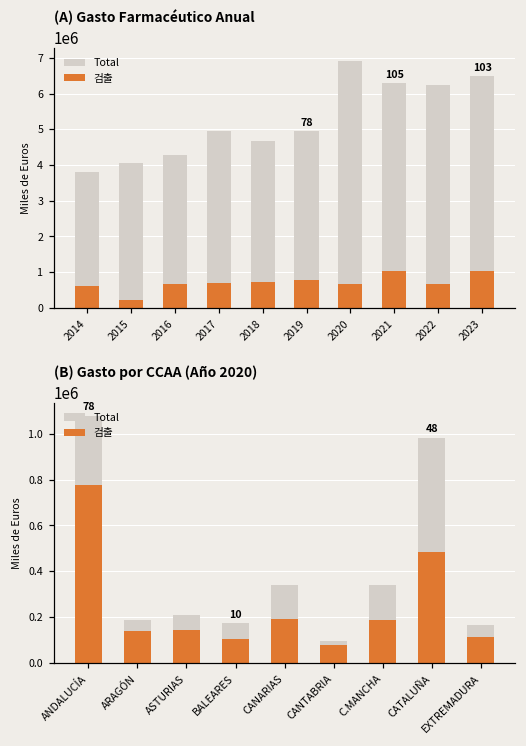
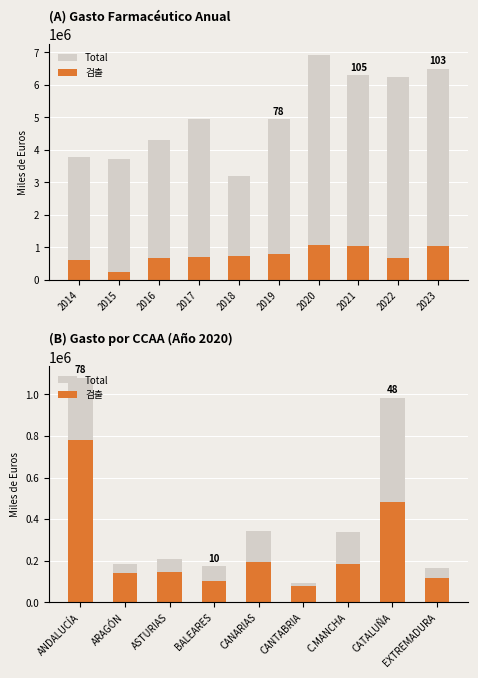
(A) Gasto Farmacéutico Anual, Total, 2015: 4100000 -> 3700000
(A) Gasto Farmacéutico Anual, Total, 2018: 4700000 -> 3200000
(A) Gasto Farmacéutico Anual, 검출, 2020: 700000 -> 1100000
